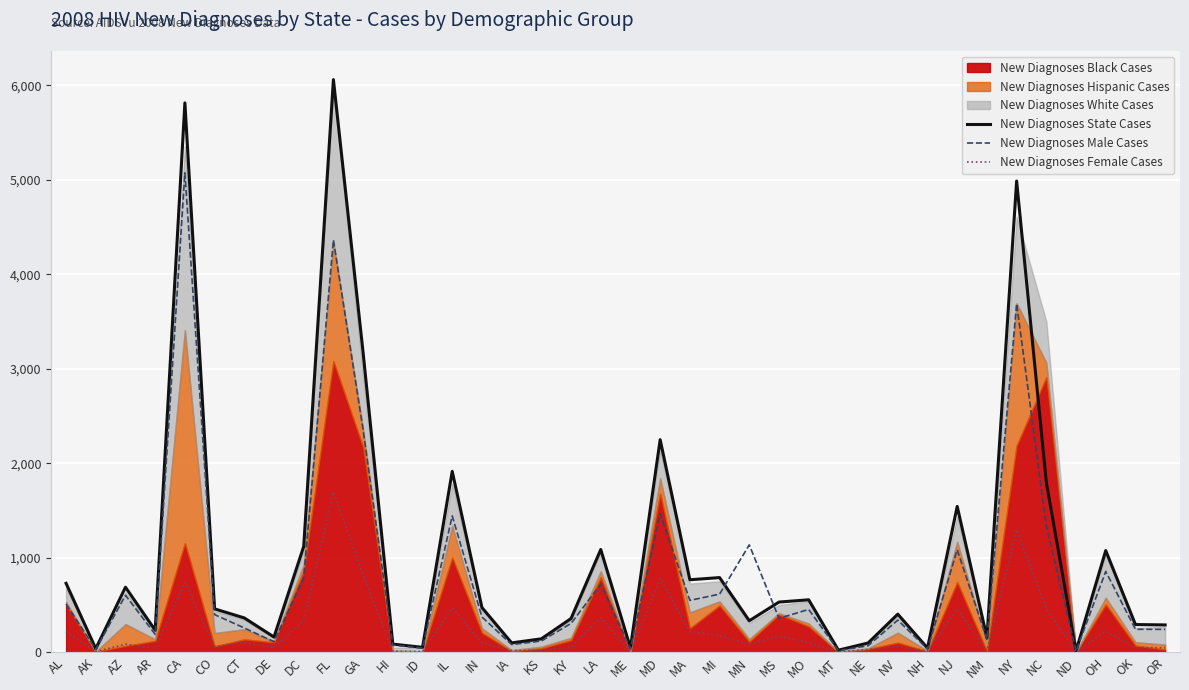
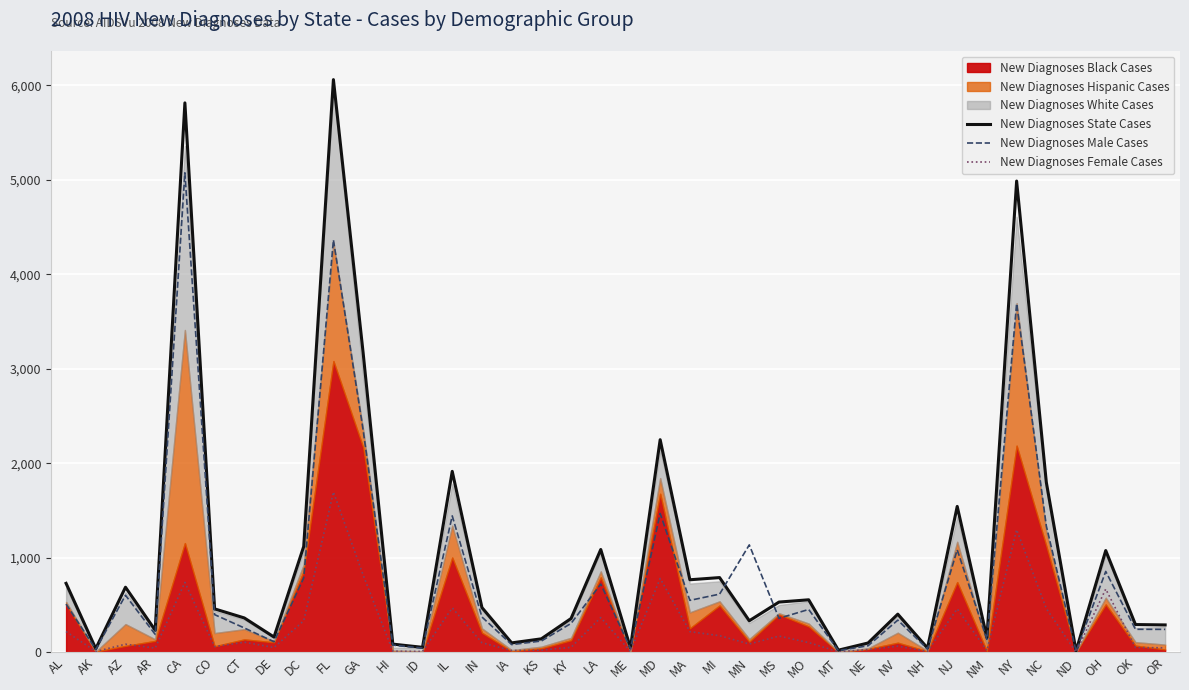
New Diagnoses Black Cases, NC: 2,900 -> 1,100
New Diagnoses Female Cases, OH: 200 -> 700
